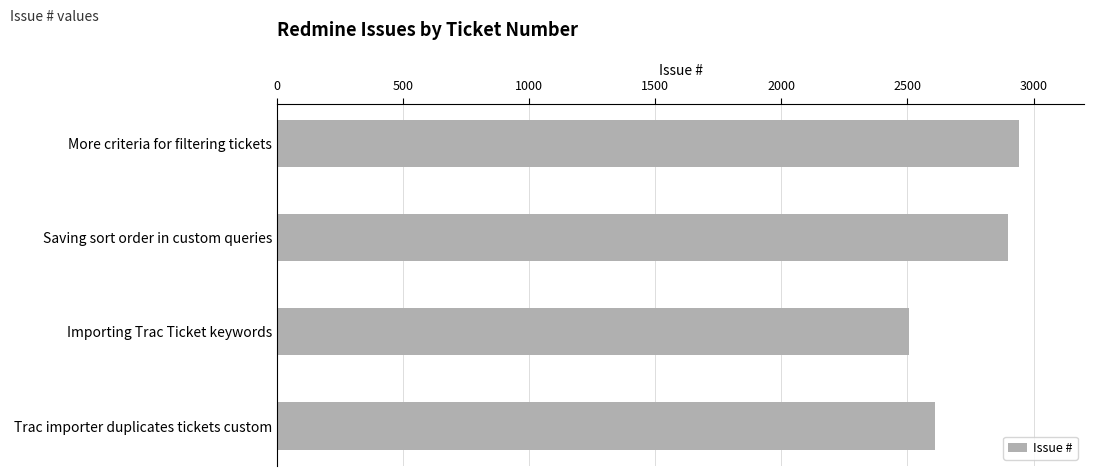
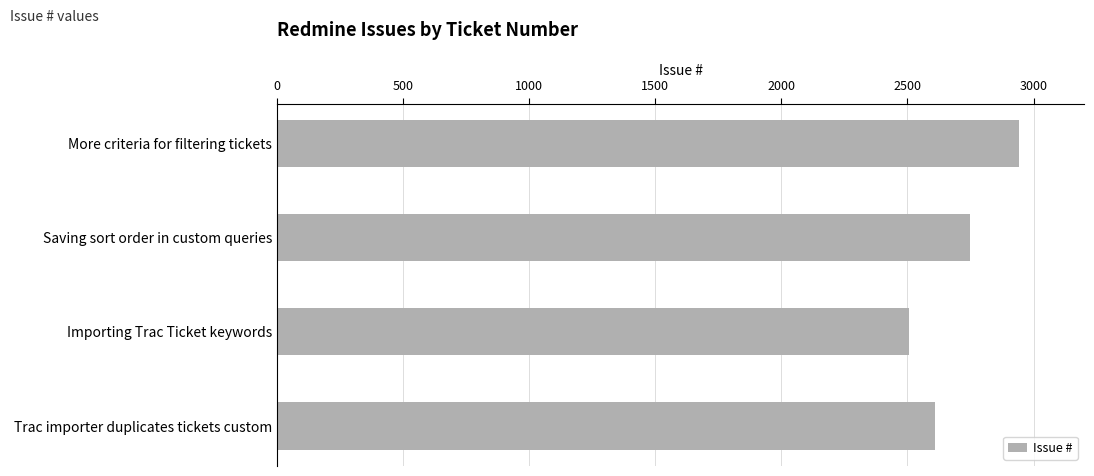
Saving sort order in custom queries: 2900 -> 2750
